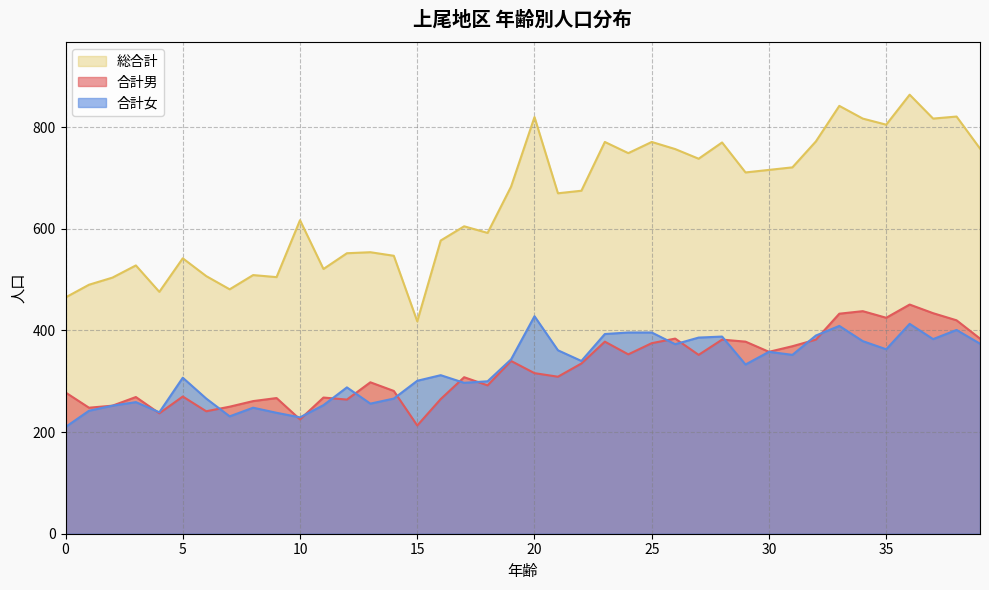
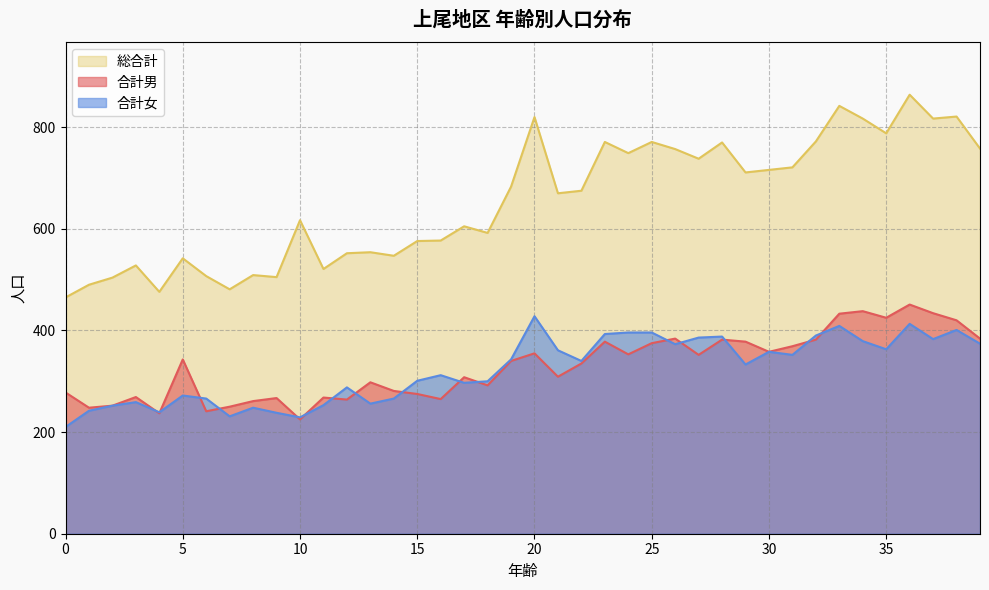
合計男, 5: 270 -> 340
合計女, 5: 310 -> 270
総合計, 15: 420 -> 580
合計男, 15: 210 -> 280
合計男, 20: 320 -> 360
総合計, 35: 810 -> 790
